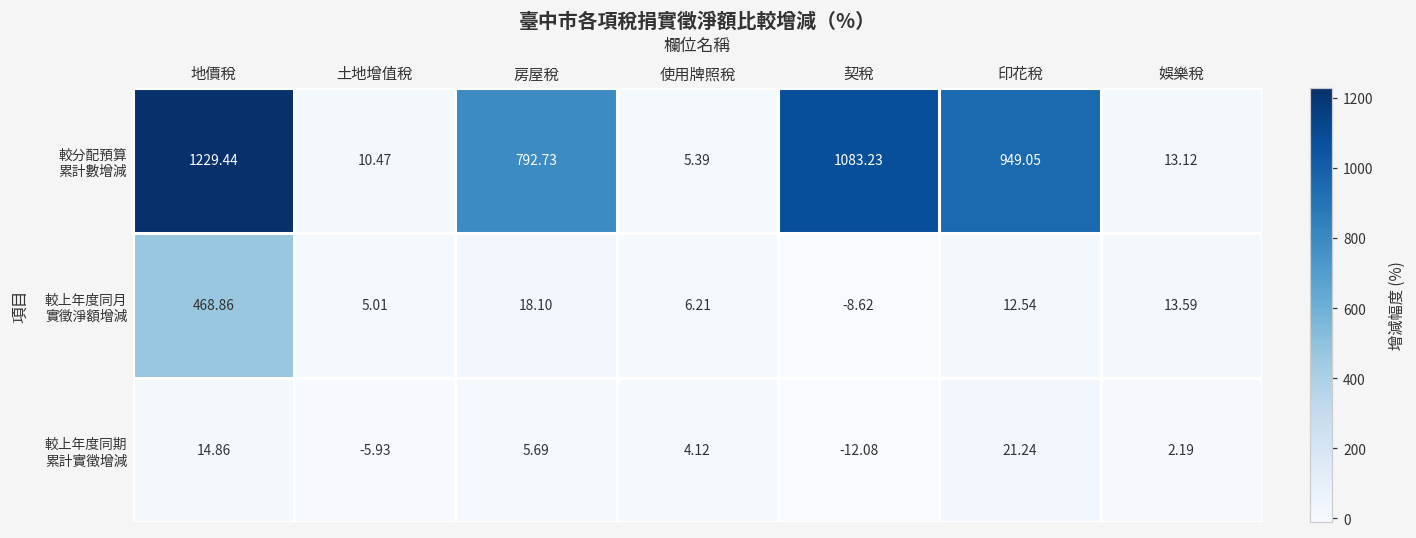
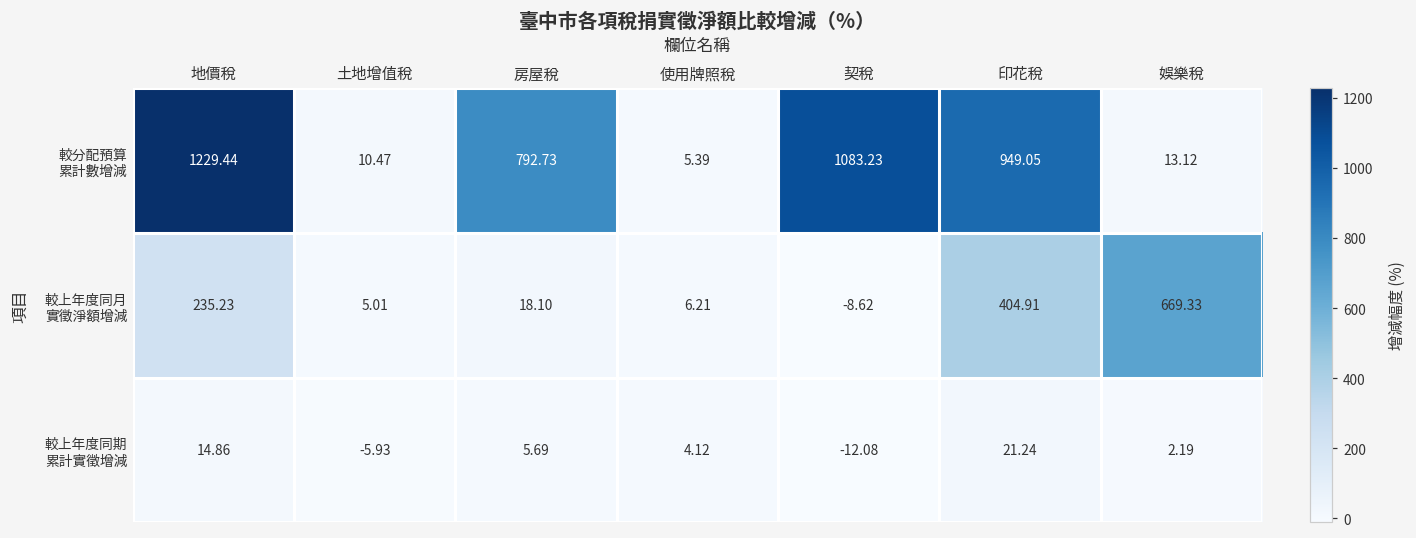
較上年度同月 實徵淨額增減, 地價稅: 468.86 -> 235.23
較上年度同月 實徵淨額增減, 印花稅: 12.54 -> 404.91
較上年度同月 實徵淨額增減, 娛樂稅: 13.59 -> 669.33
